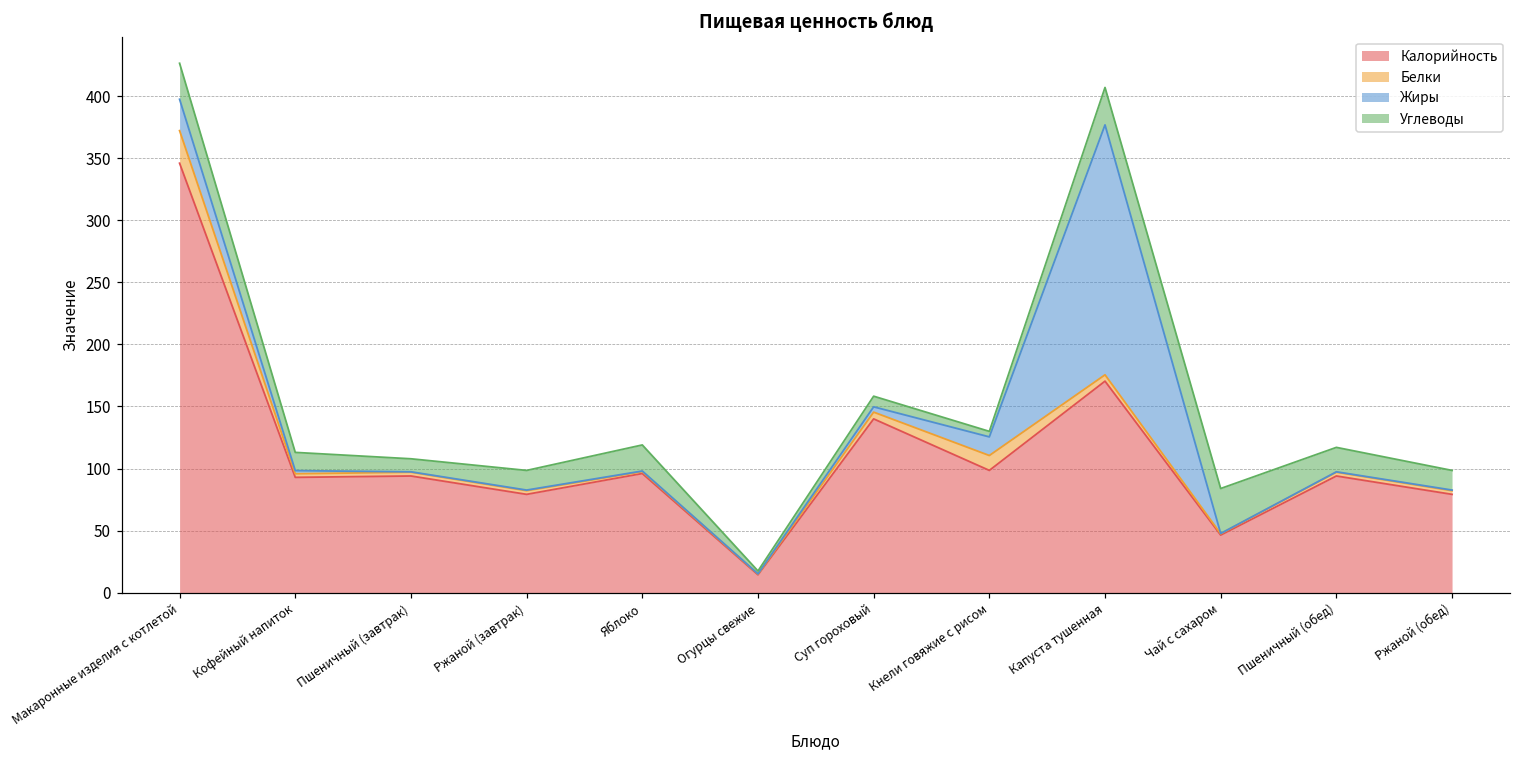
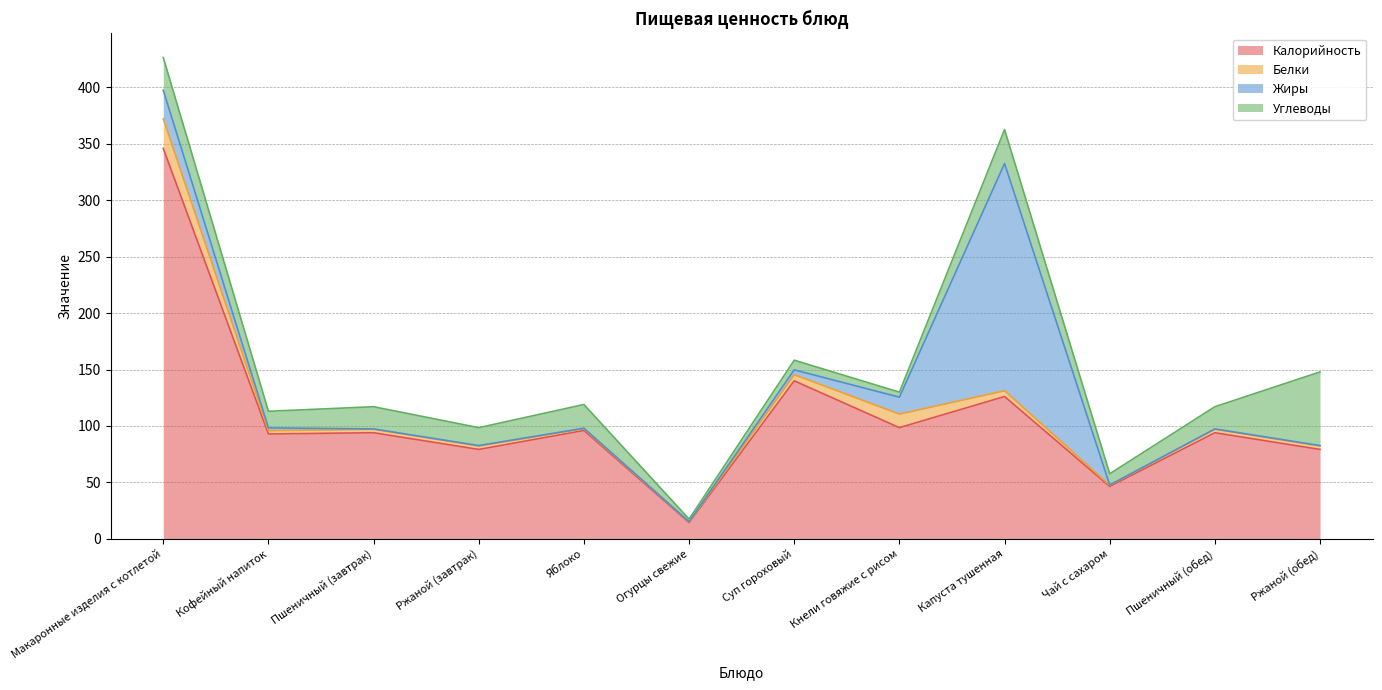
Углеводы, Пшеничный (завтрак): 10 -> 20
Калорийность, Капуста тушенная: 170 -> 126
Углеводы, Чай с сахаром: 36 -> 10
Углеводы, Ржаной (обед): 16 -> 65
